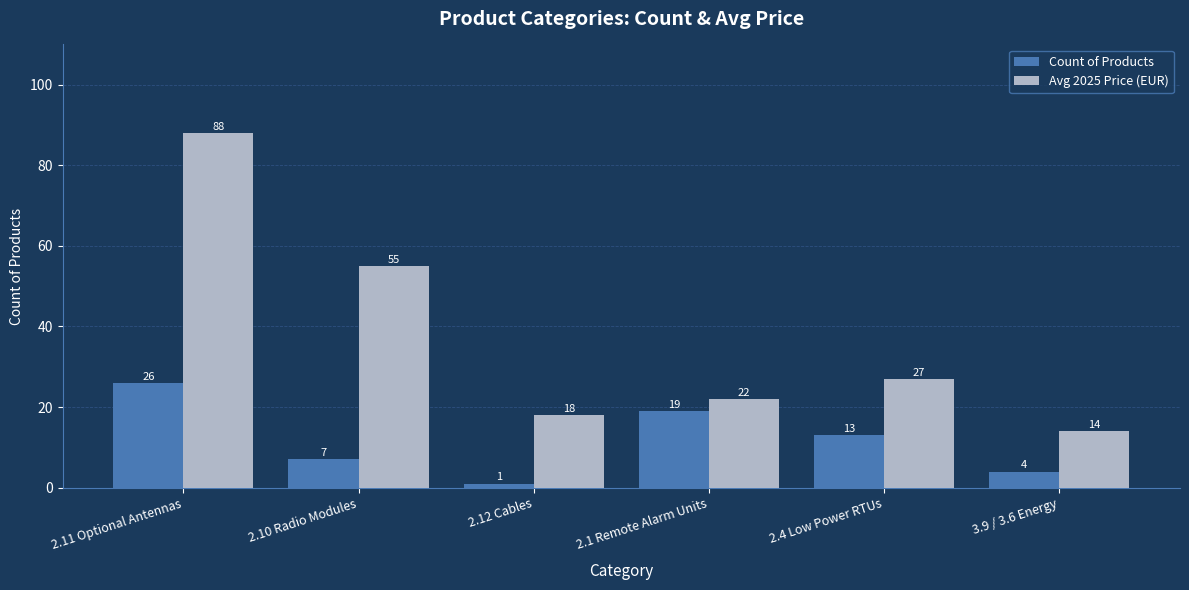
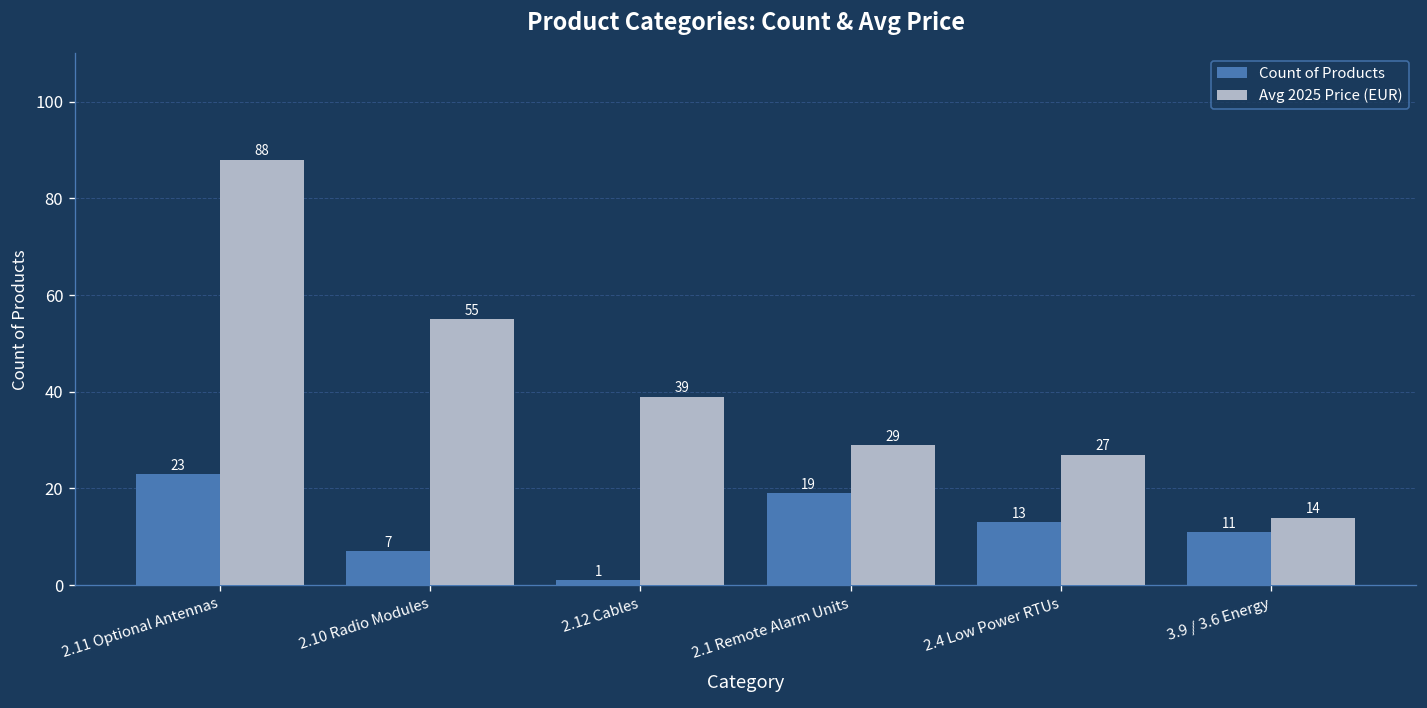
Count of Products, 2.11 Optional Antennas: 26 -> 23
Avg 2025 Price (EUR), 2.12 Cables: 18 -> 39
Avg 2025 Price (EUR), 2.1 Remote Alarm Units: 22 -> 29
Count of Products, 3.9 / 3.6 Energy: 4 -> 11
